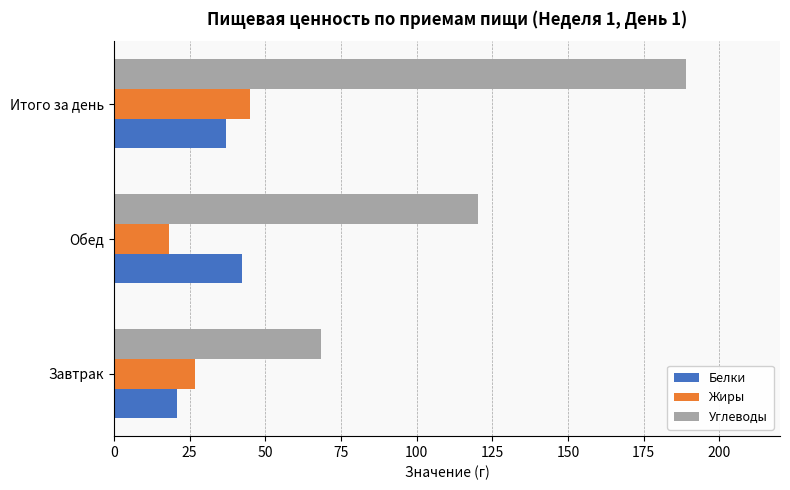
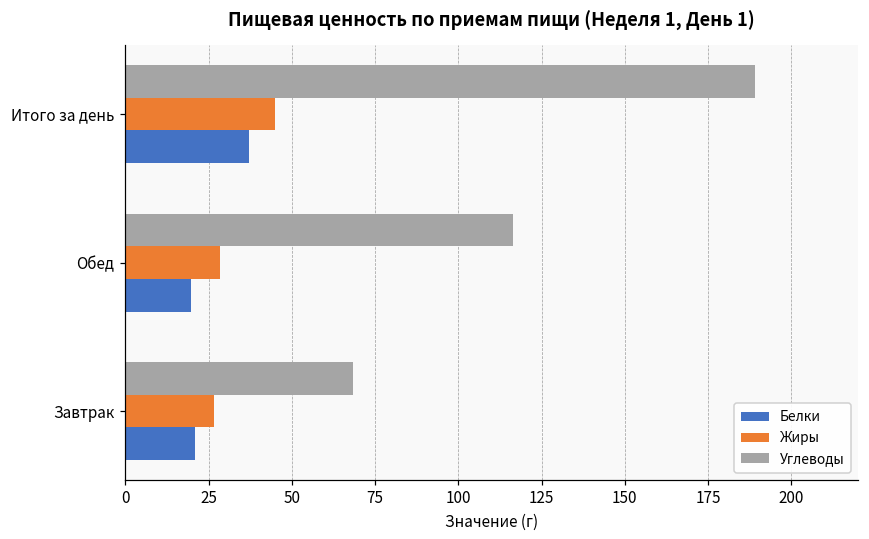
Углеводы, Обед: 120 -> 116
Жиры, Обед: 18 -> 28
Белки, Обед: 42 -> 20
